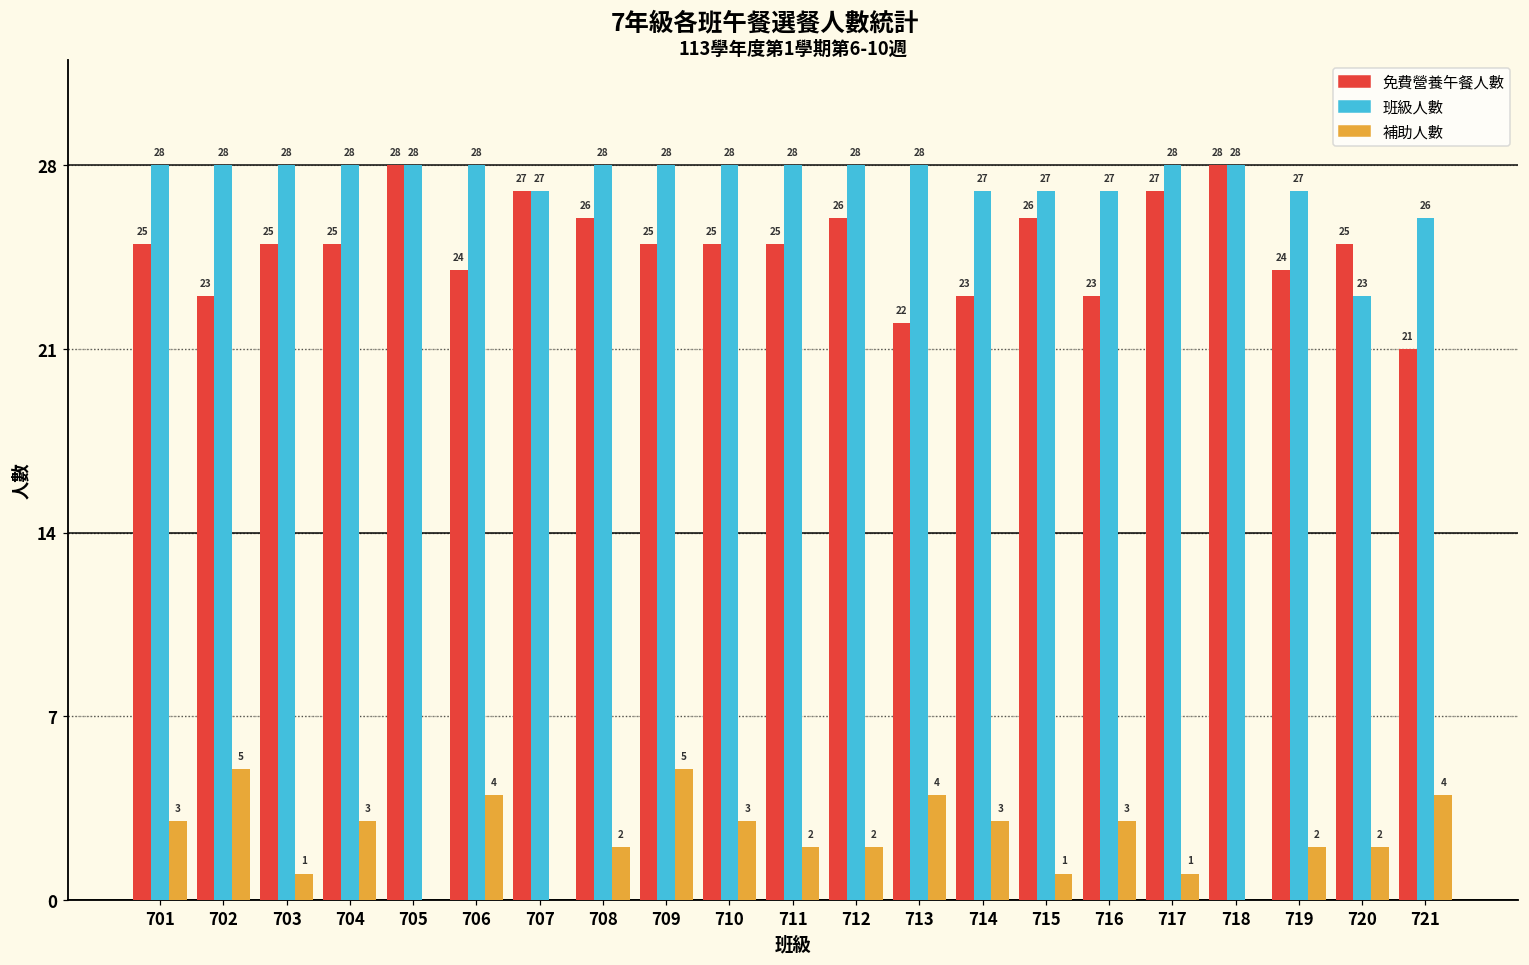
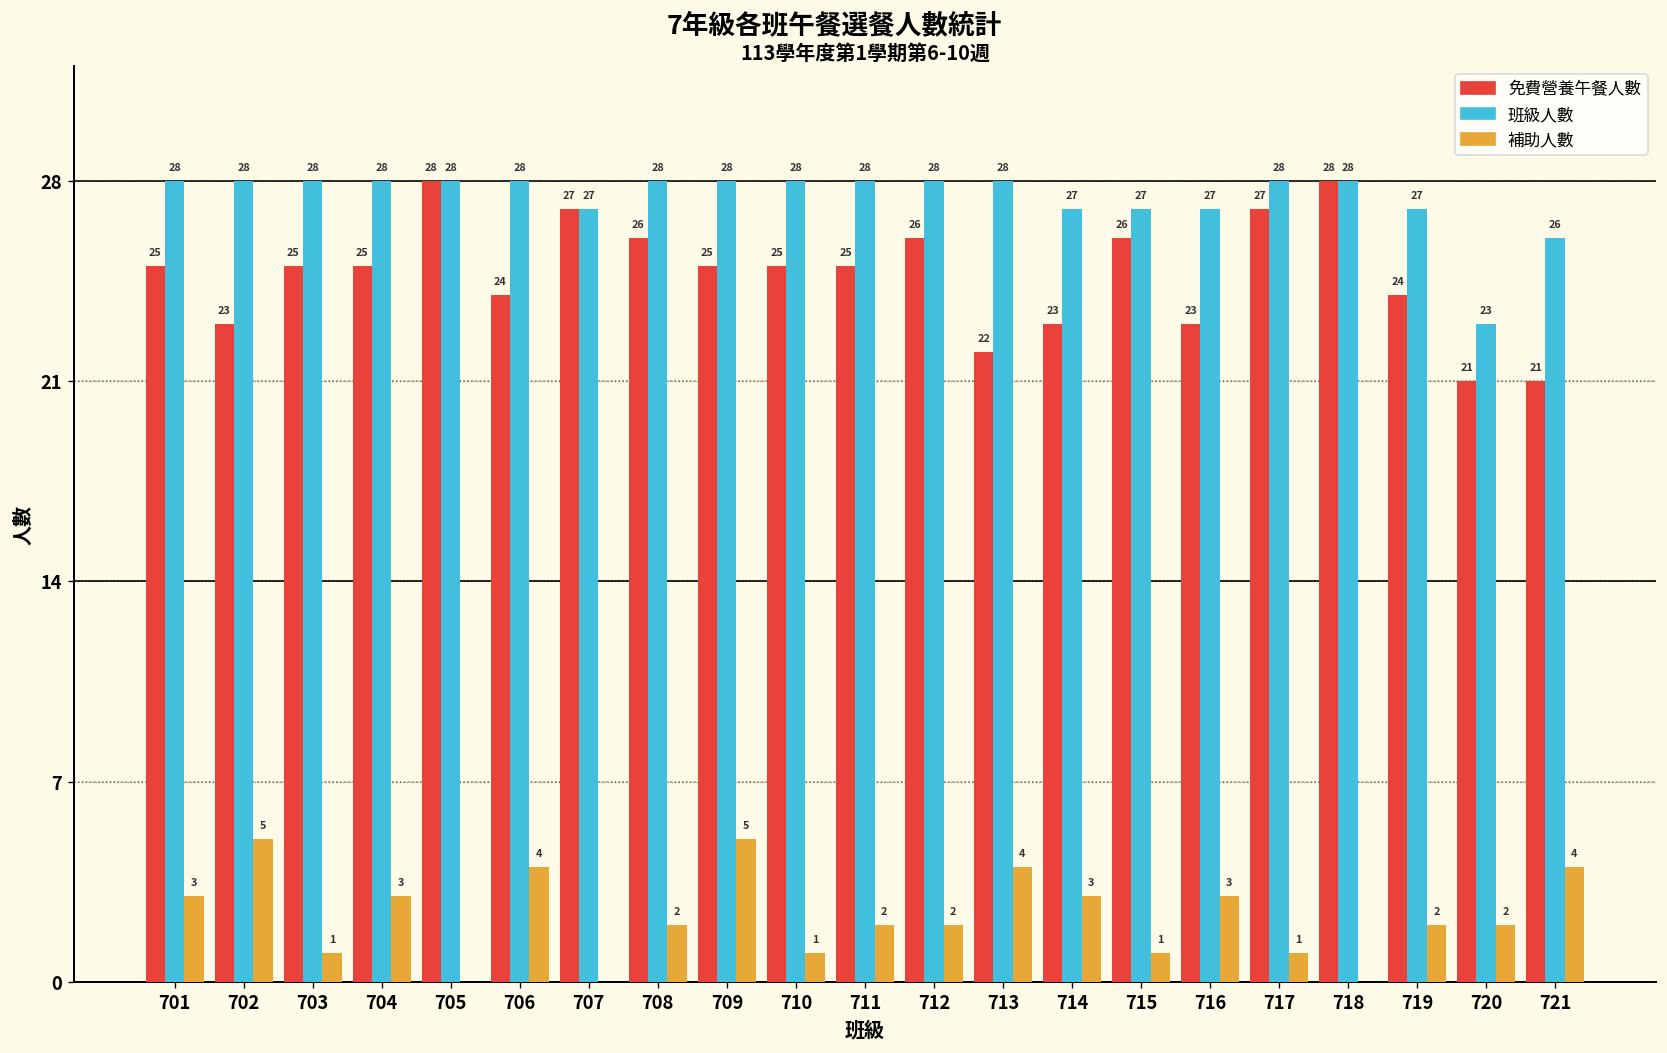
補助人數, 710: 3 -> 1
免費營養午餐人數, 720: 25 -> 21
